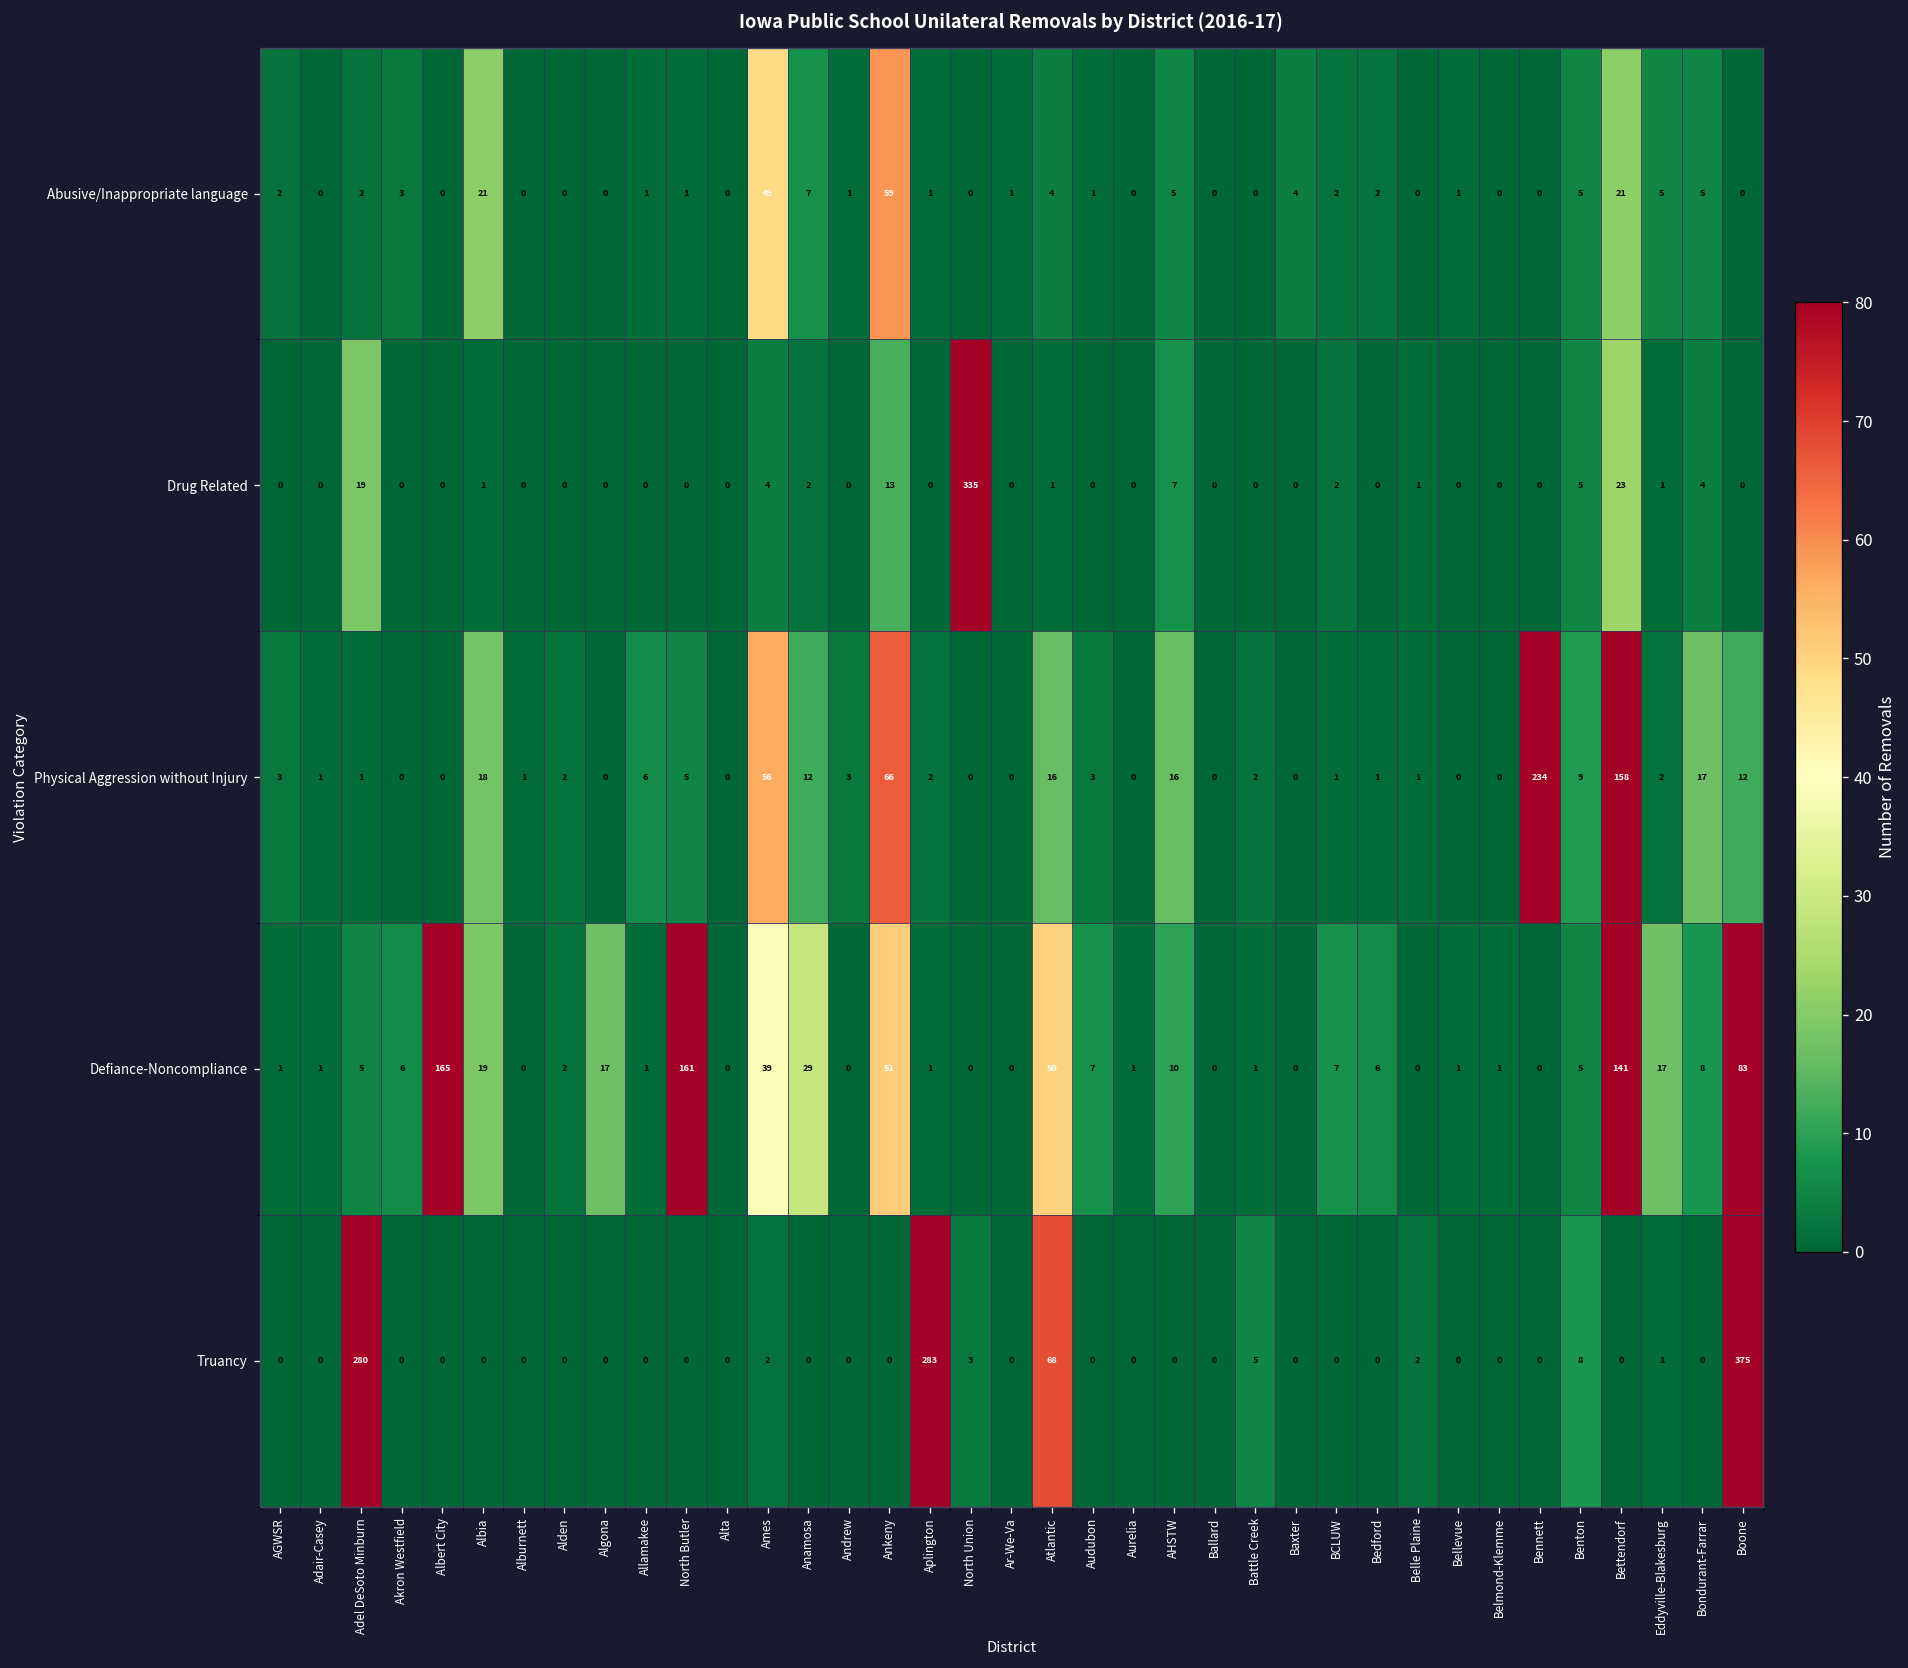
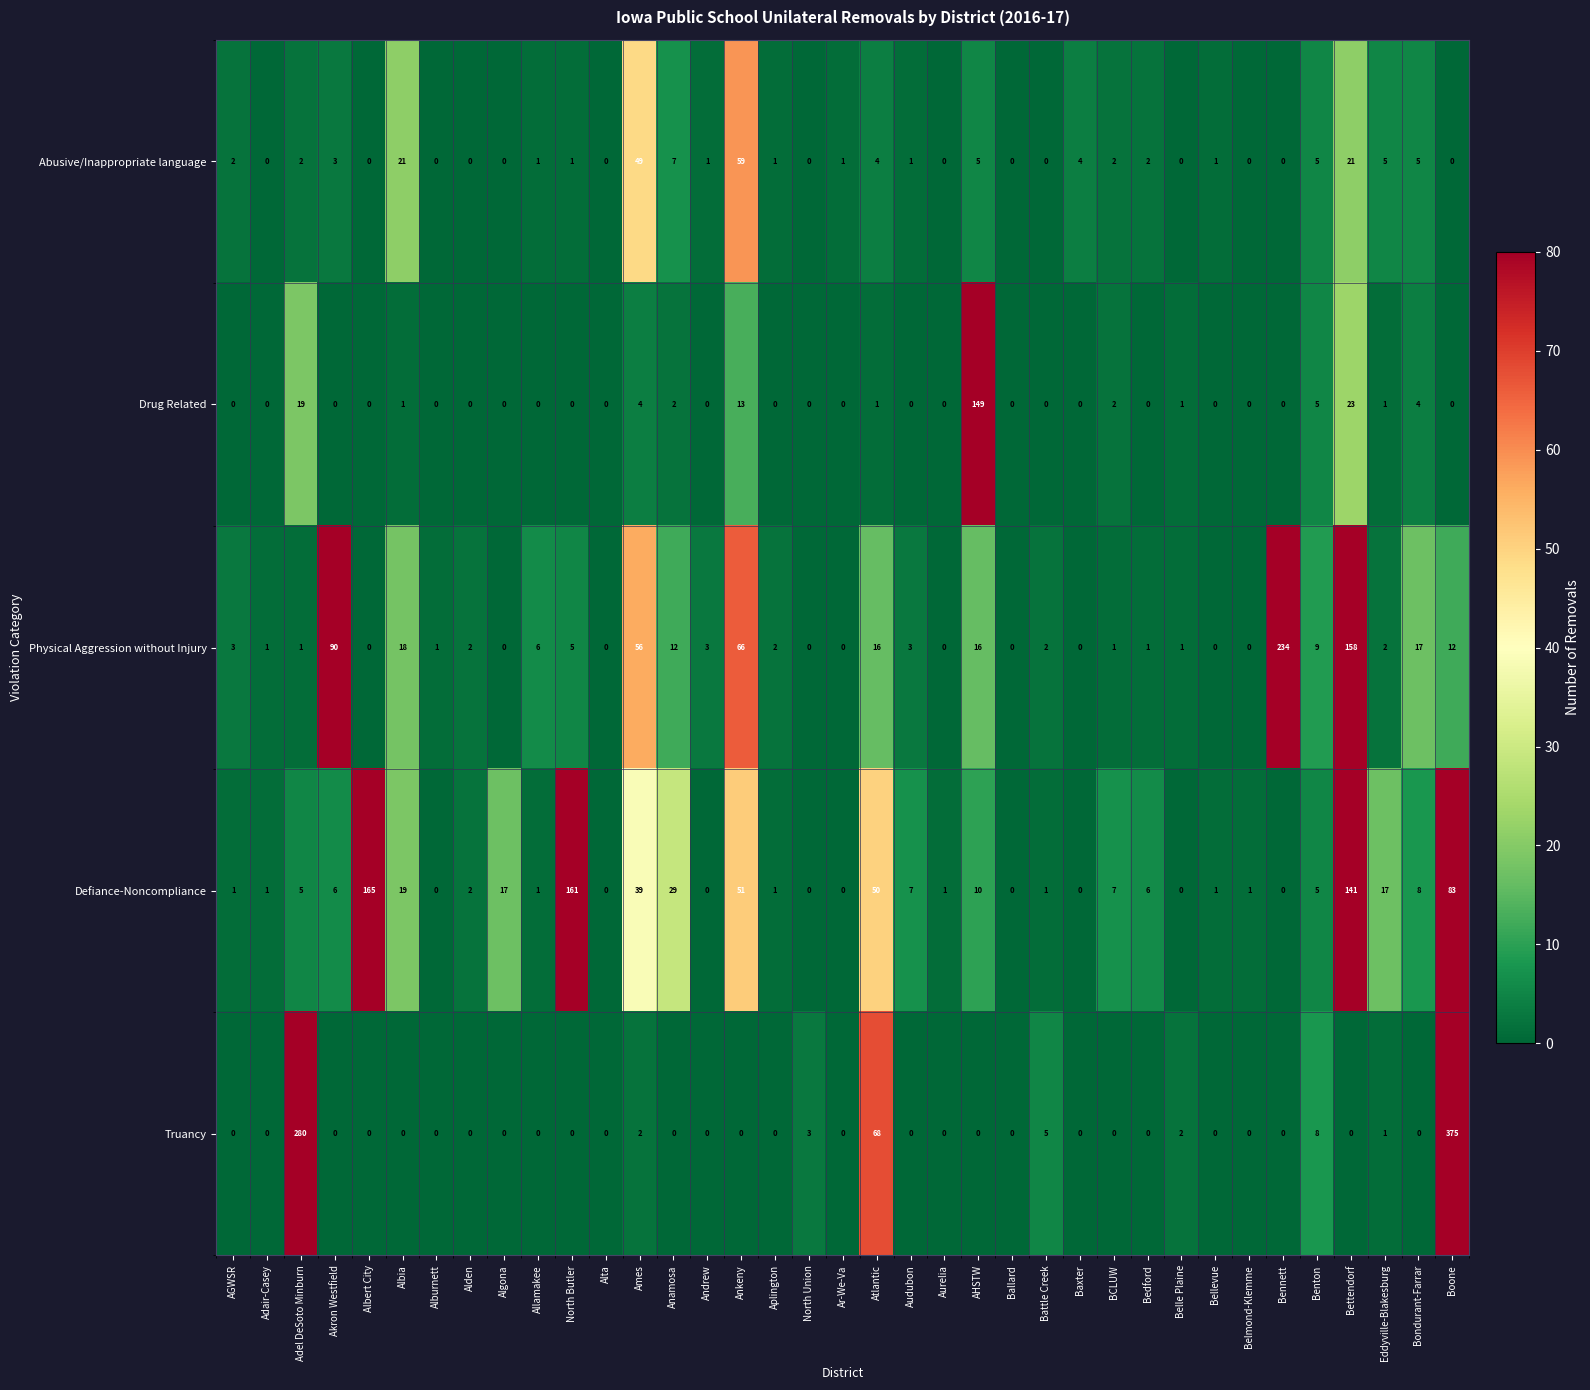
Drug Related, North Union: 335 -> 0
Drug Related, AHSTW: 7 -> 149
Physical Aggression without Injury, Akron Westfield: 0 -> 90
Truancy, Aplington: 283 -> 0
